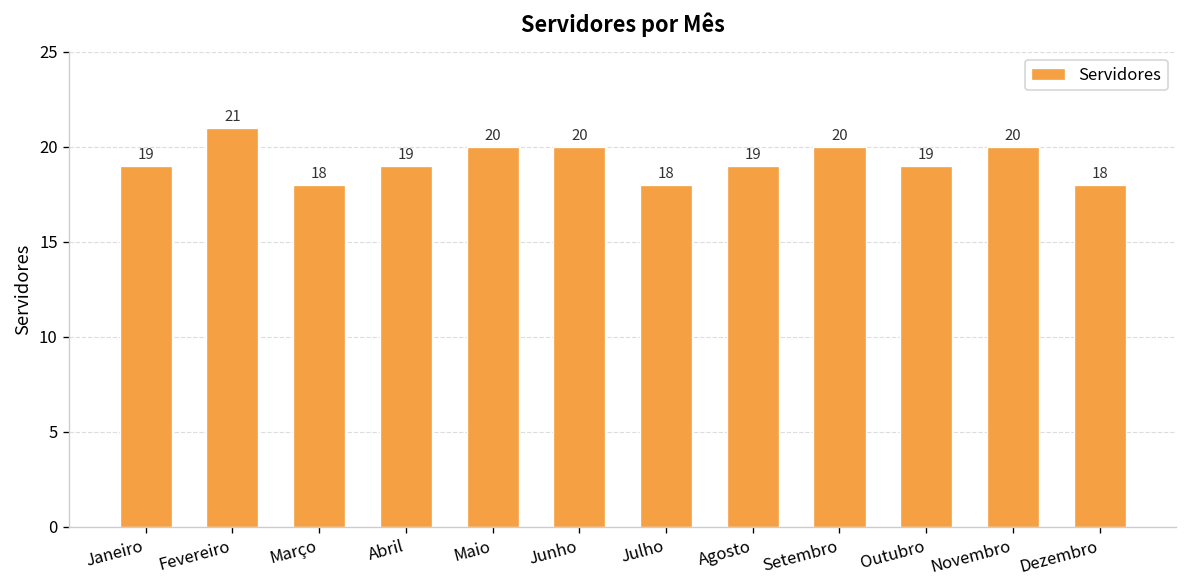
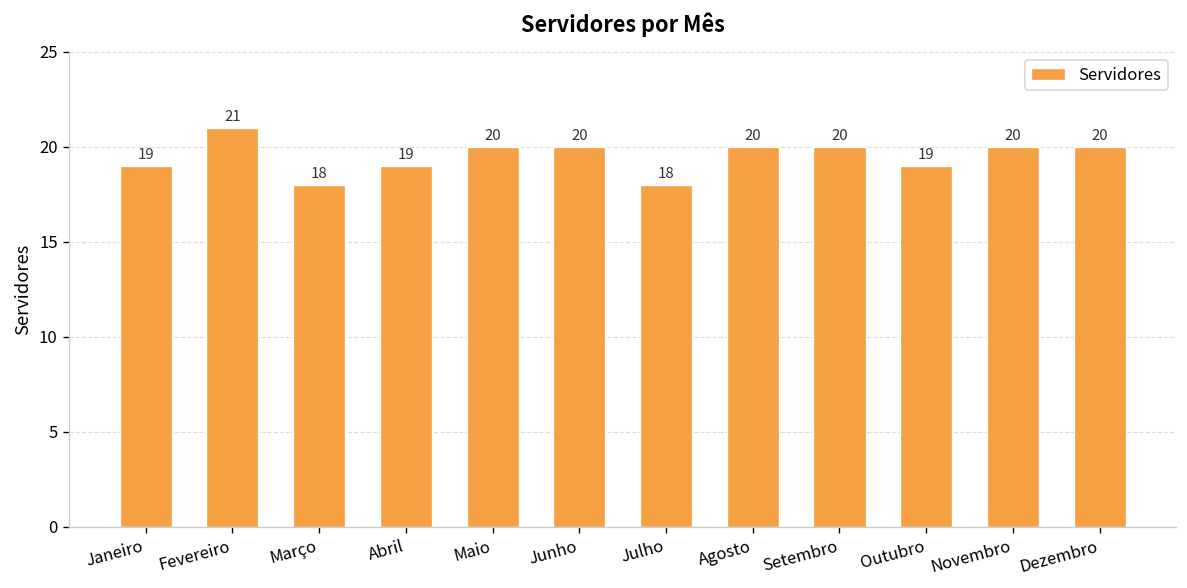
Agosto: 19 -> 20
Dezembro: 18 -> 20
